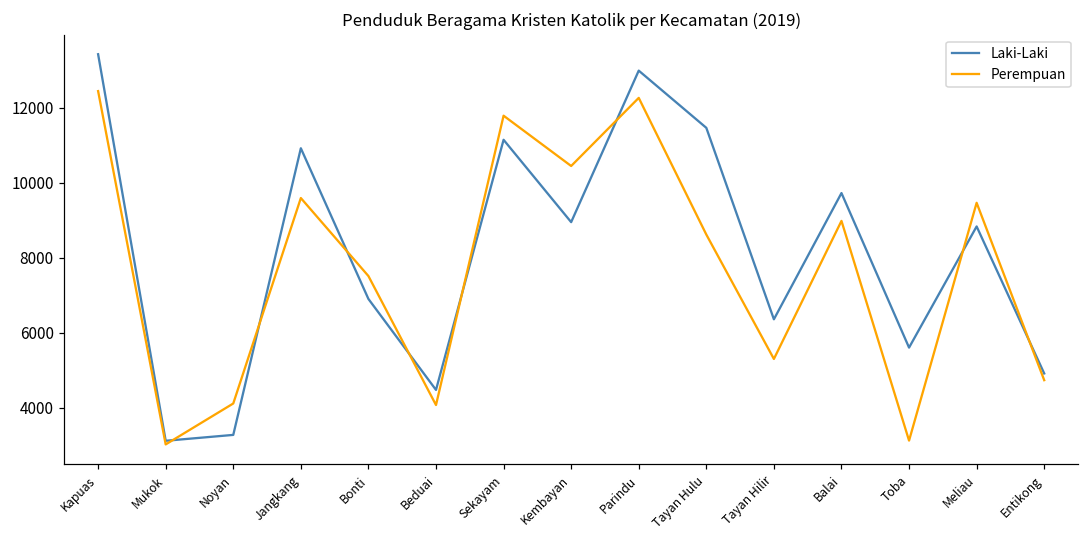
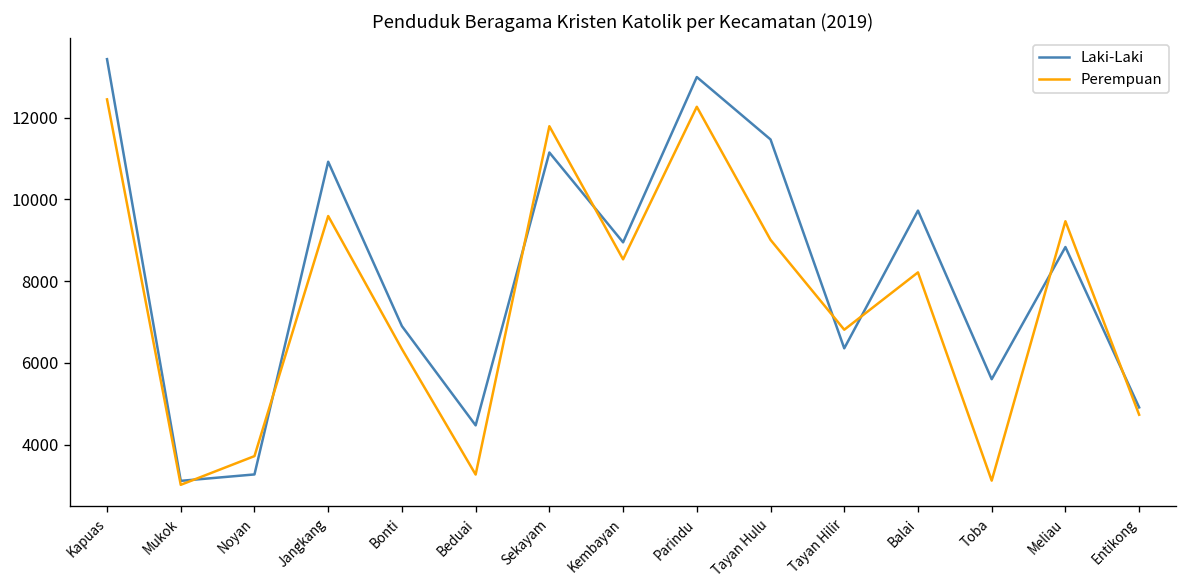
Perempuan, Noyan: 4100 -> 3700
Perempuan, Bonti: 7500 -> 6300
Perempuan, Beduai: 4100 -> 3300
Perempuan, Kembayan: 10400 -> 8500
Perempuan, Tayan Hulu: 8600 -> 9000
Perempuan, Tayan Hilir: 5300 -> 6800
Perempuan, Balai: 9000 -> 8200
